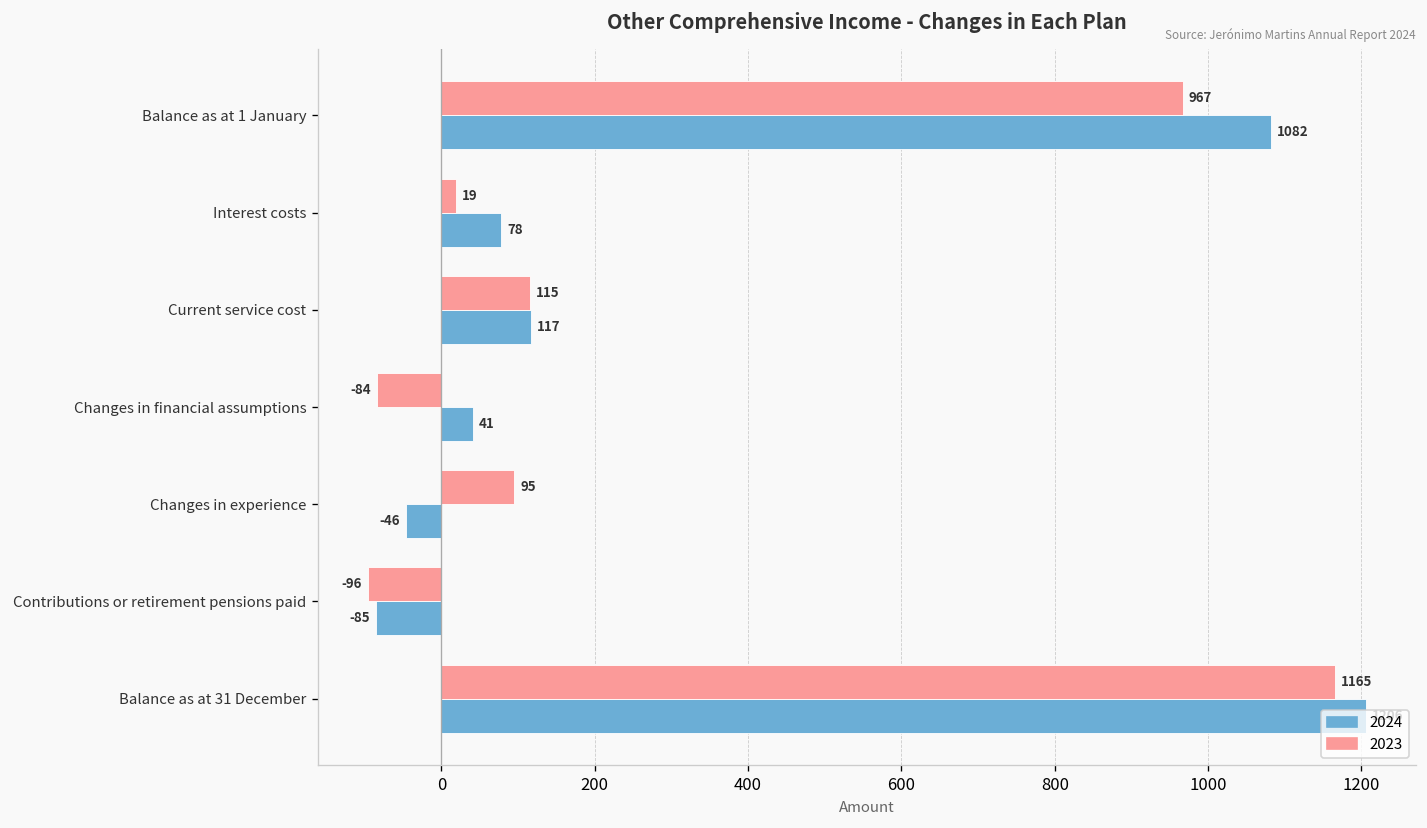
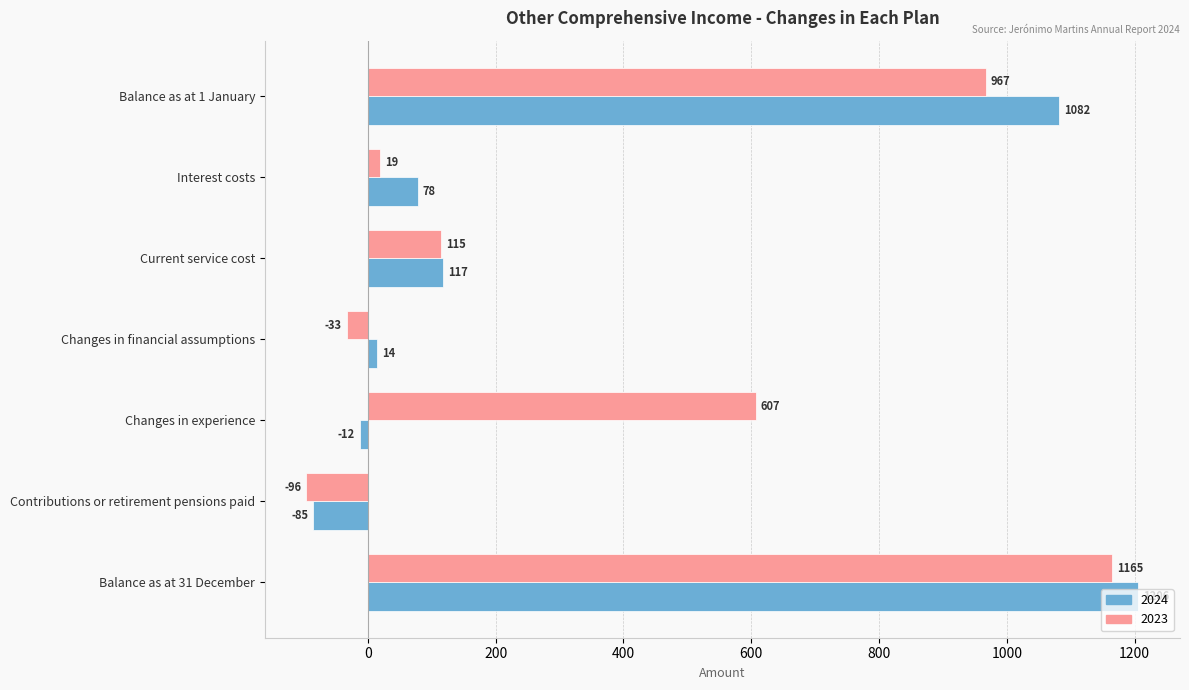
2023, Changes in financial assumptions: -84 -> -33
2024, Changes in financial assumptions: 41 -> 14
2023, Changes in experience: 95 -> 607
2024, Changes in experience: -46 -> -12
